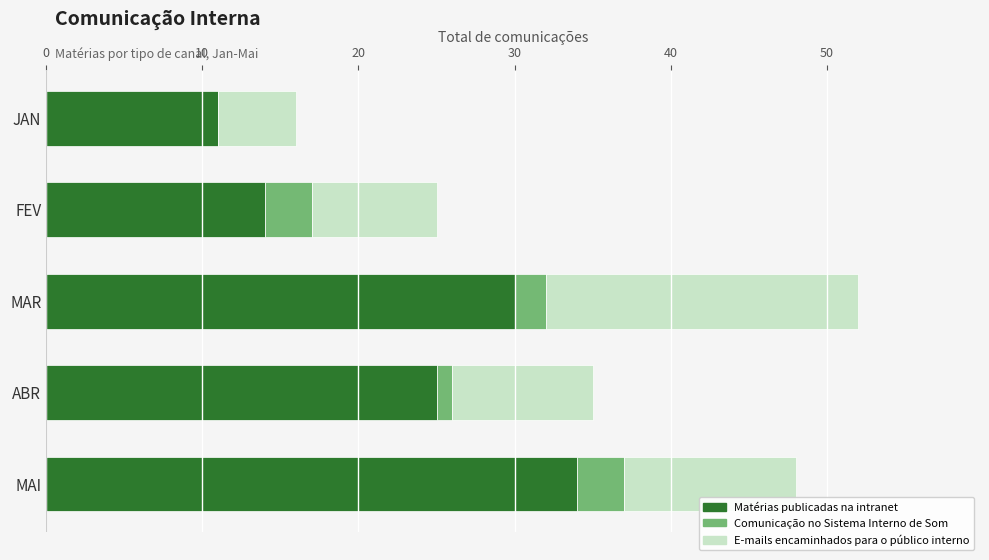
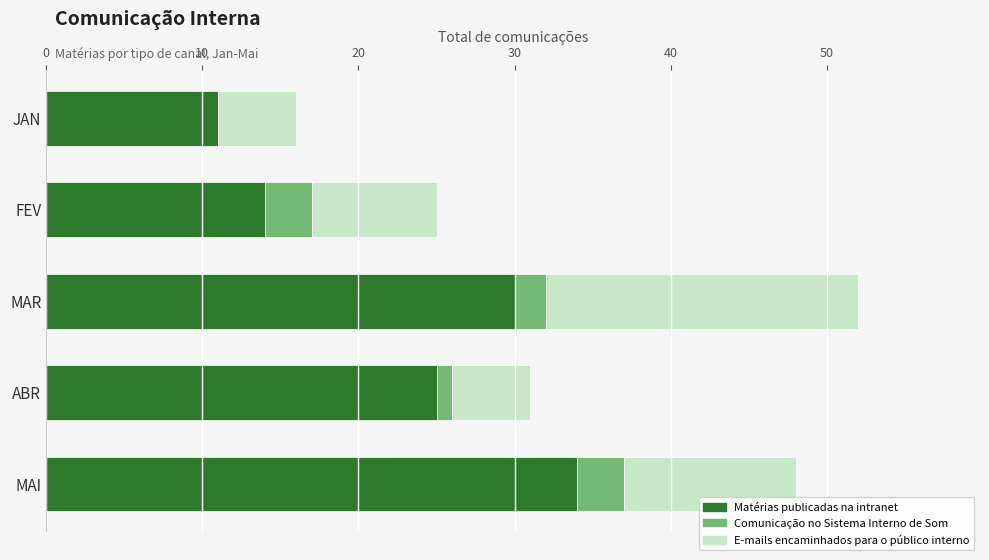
E-mails encaminhados para o público interno, ABR: 9 -> 5
